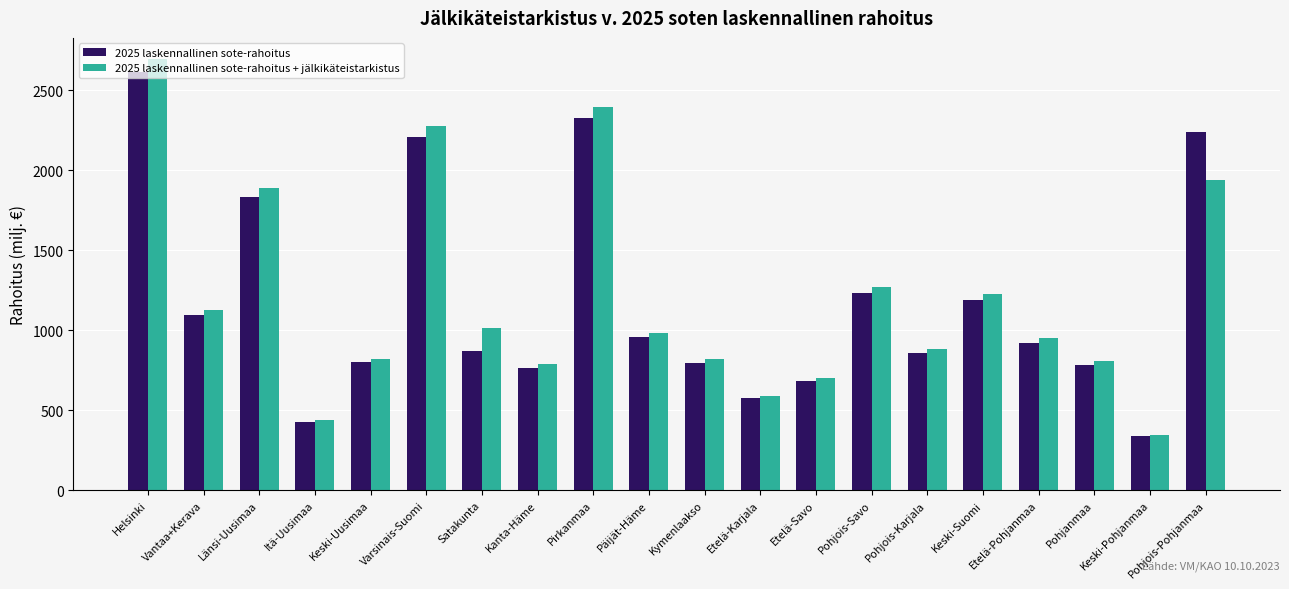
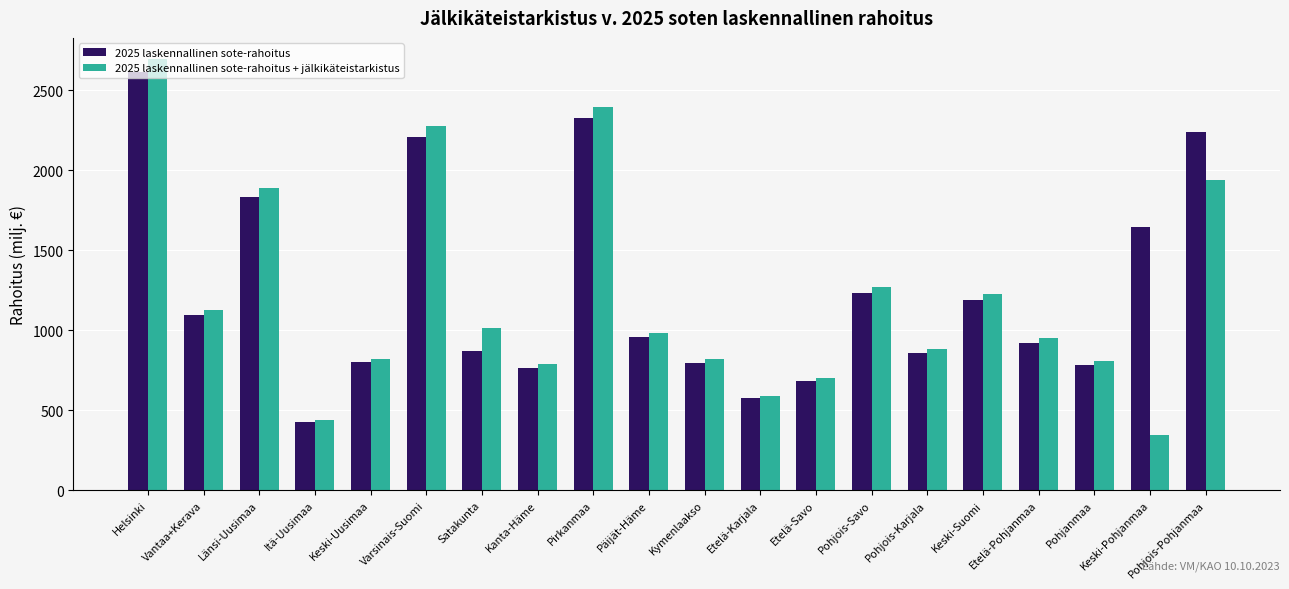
2025 laskennallinen sote-rahoitus, Keski-Pohjanmaa: 340 -> 1650
